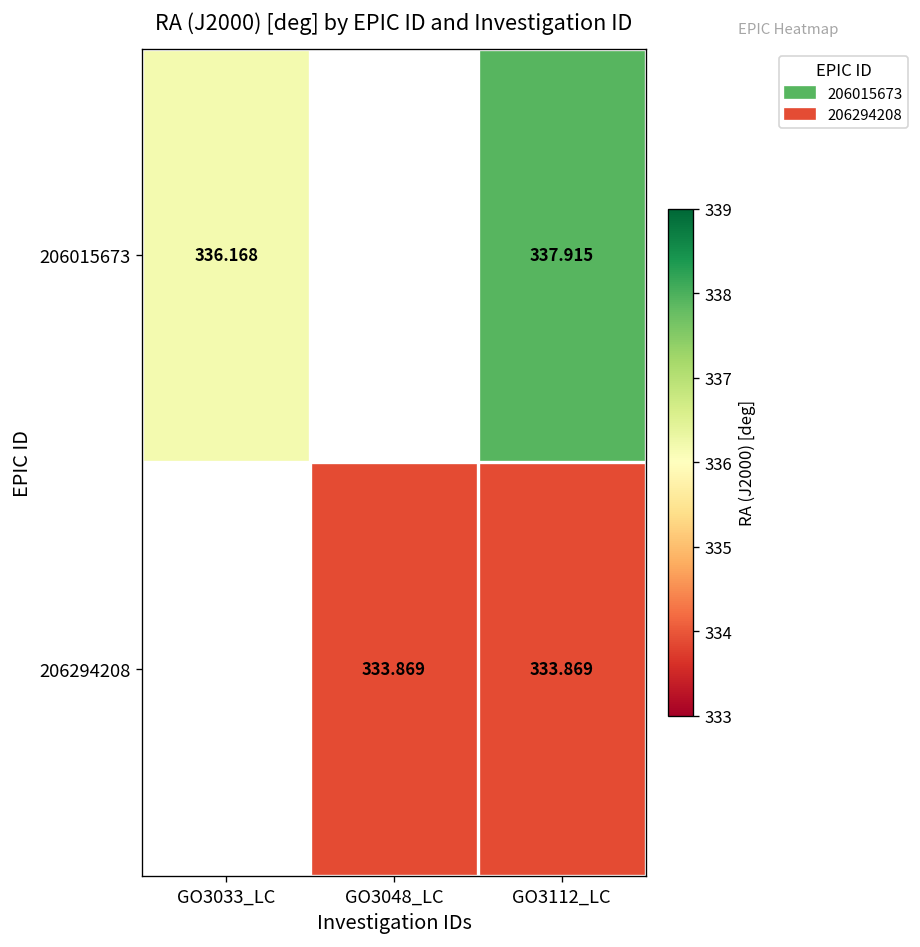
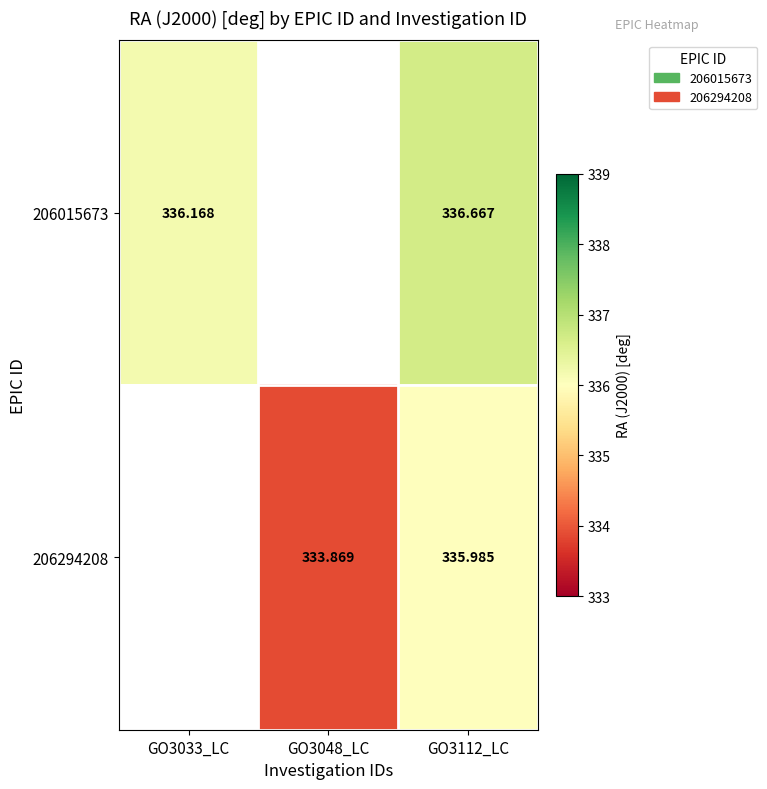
206015673, GO3112_LC: 337.915 -> 336.667
206294208, GO3112_LC: 333.869 -> 335.985
